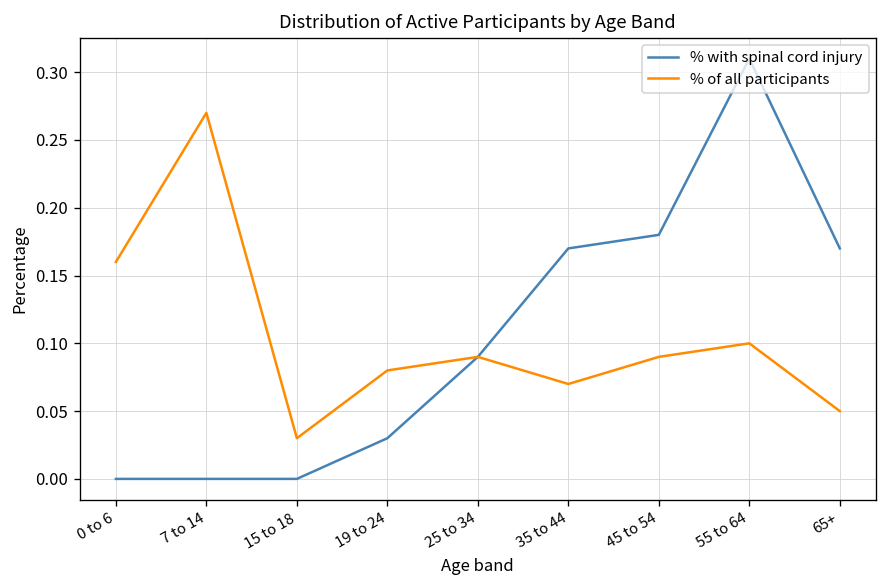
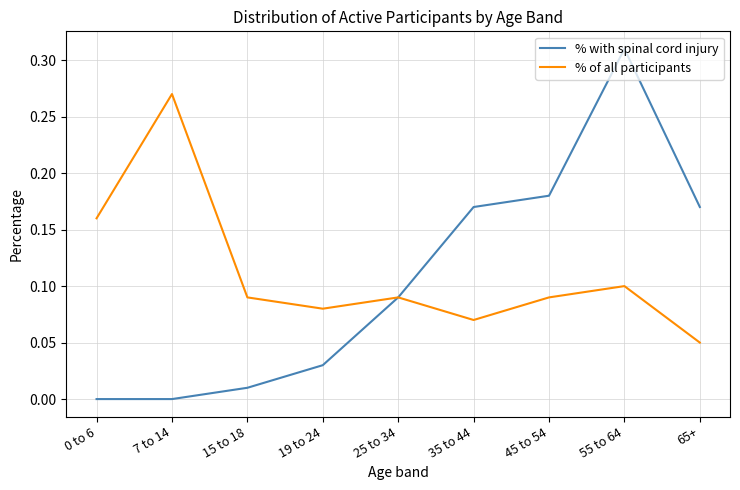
% with spinal cord injury, 15 to 18: 0.00 -> 0.01
% of all participants, 15 to 18: 0.03 -> 0.09
